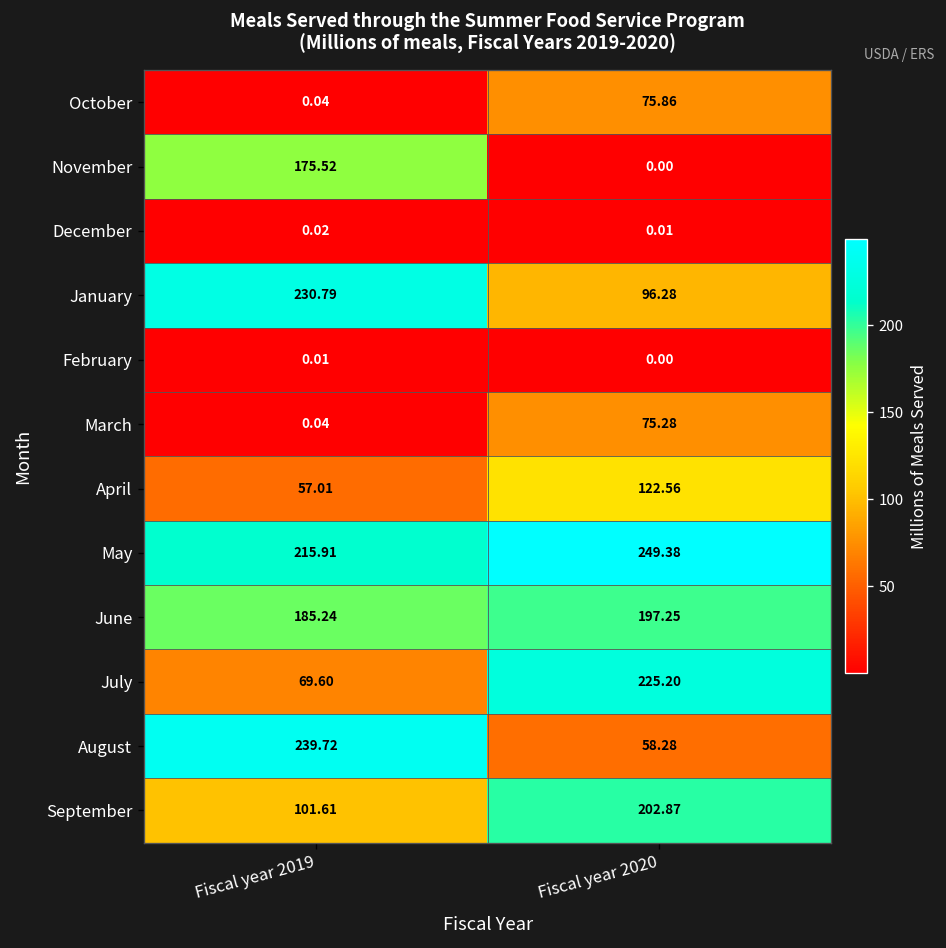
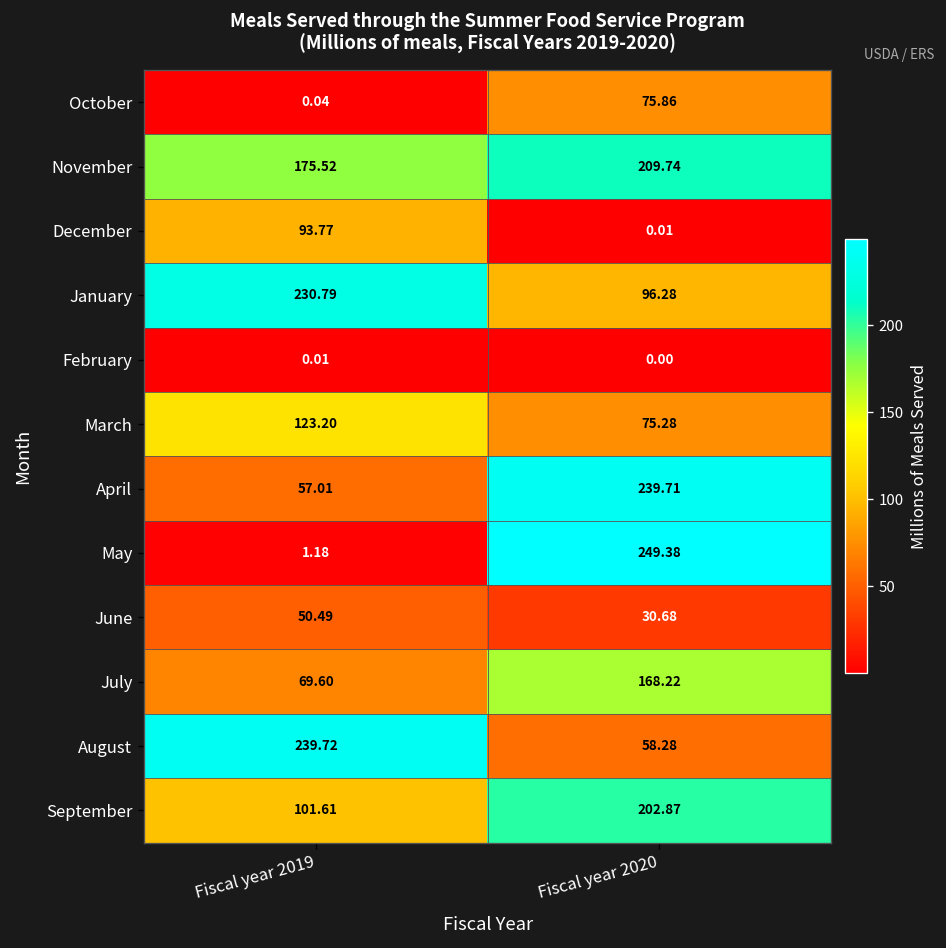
November, Fiscal year 2020: 0.00 -> 209.74
December, Fiscal year 2019: 0.02 -> 93.77
March, Fiscal year 2019: 0.04 -> 123.20
April, Fiscal year 2020: 122.56 -> 239.71
May, Fiscal year 2019: 215.91 -> 1.18
June, Fiscal year 2019: 185.24 -> 50.49
June, Fiscal year 2020: 197.25 -> 30.68
July, Fiscal year 2020: 225.20 -> 168.22
